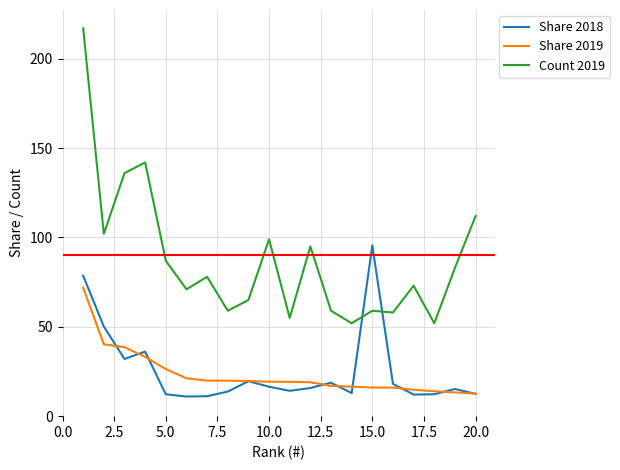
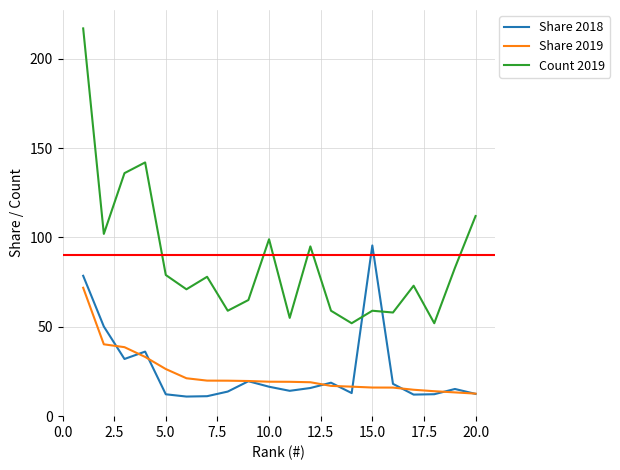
Count 2019, 5.0: 87 -> 79
